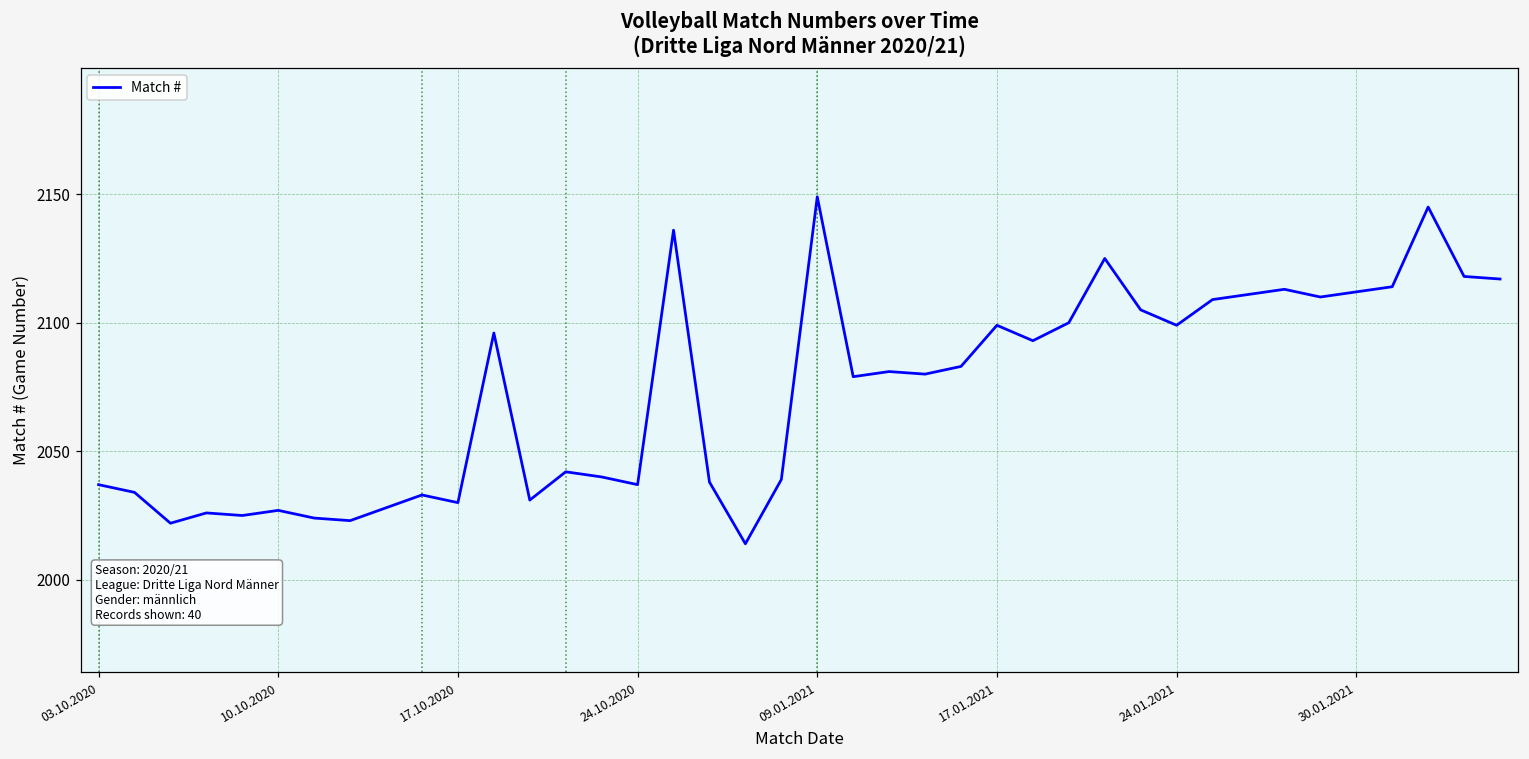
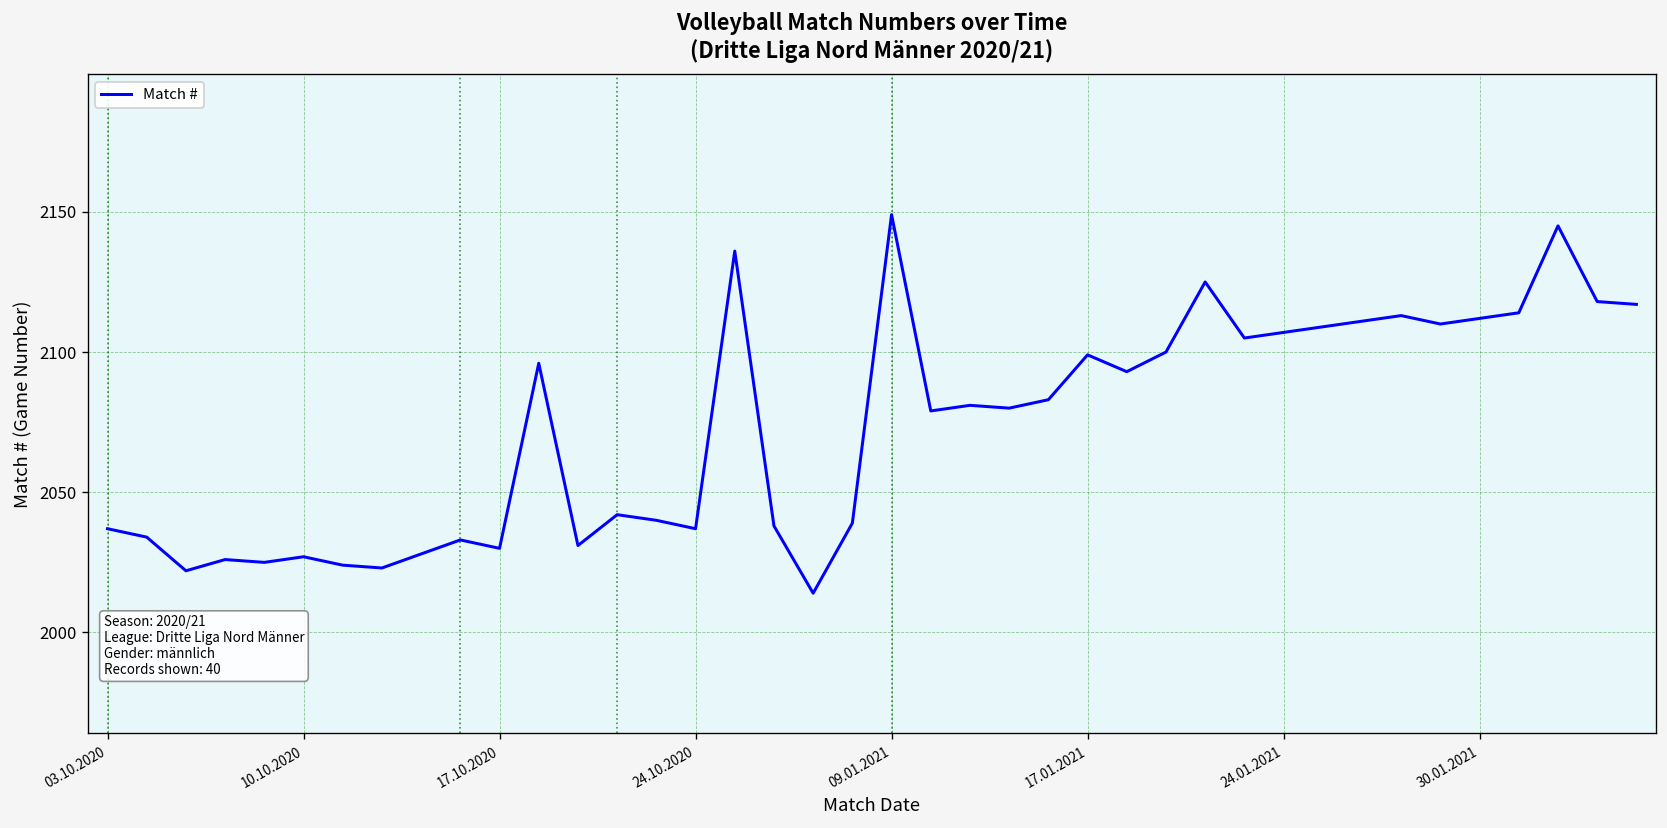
24.01.2021: 2099 -> 2107
